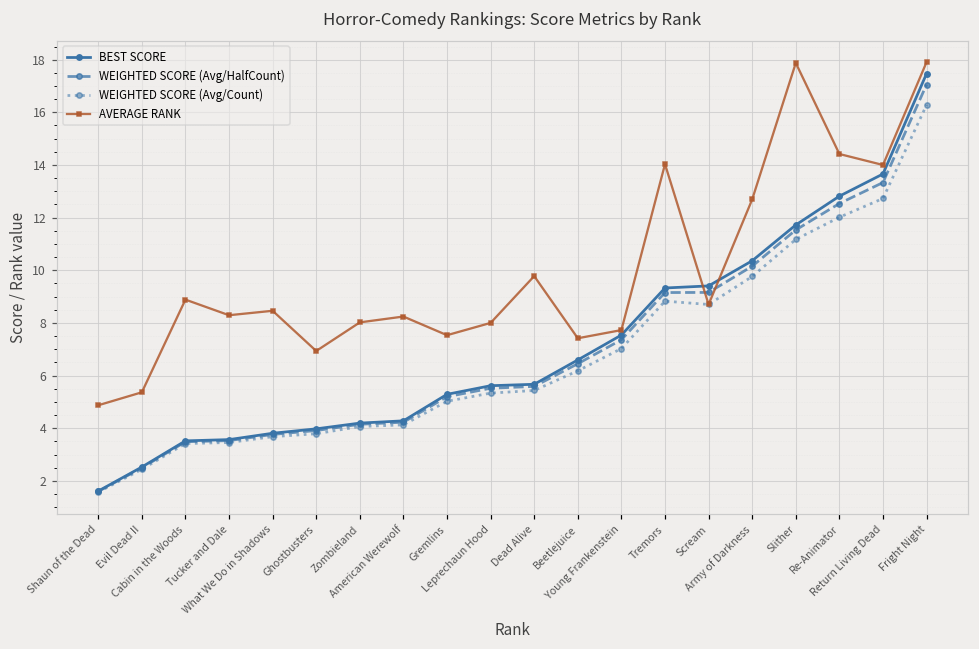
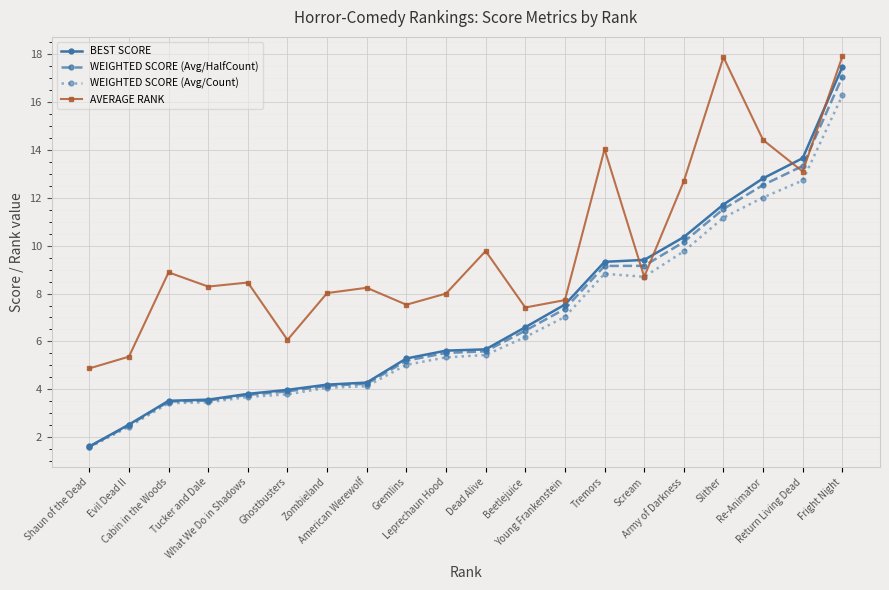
AVERAGE RANK, Ghostbusters: 6.9 -> 6.1
AVERAGE RANK, Return Living Dead: 14.0 -> 13.1
